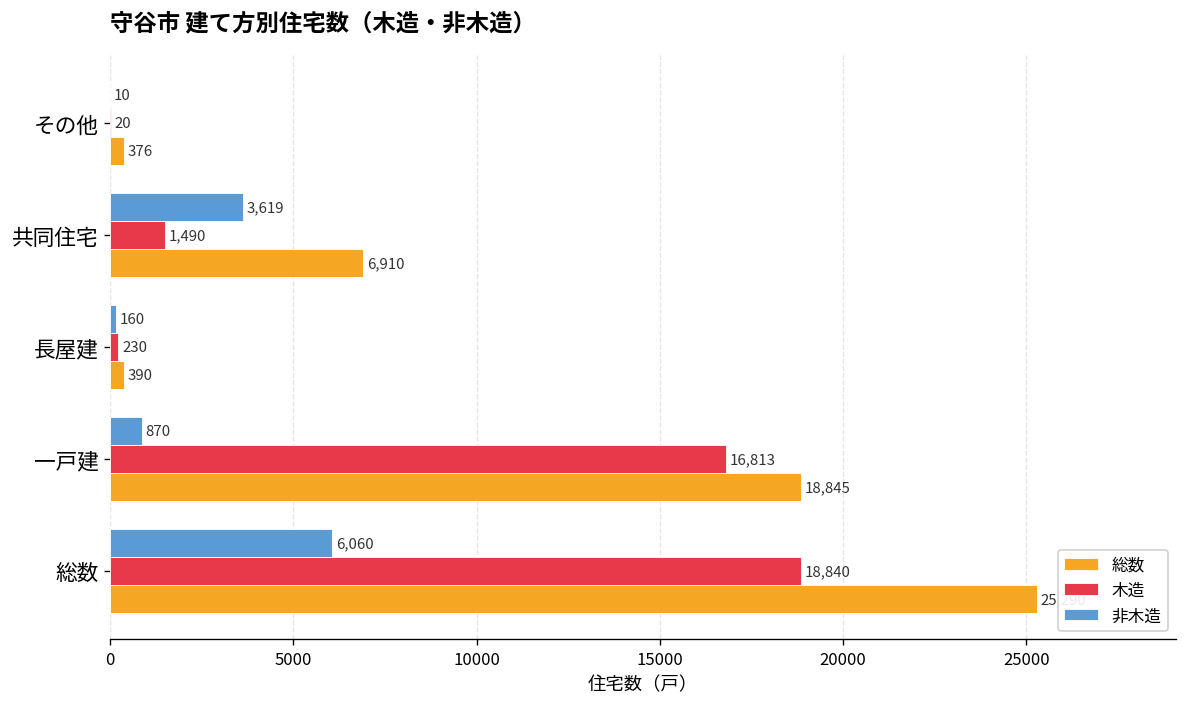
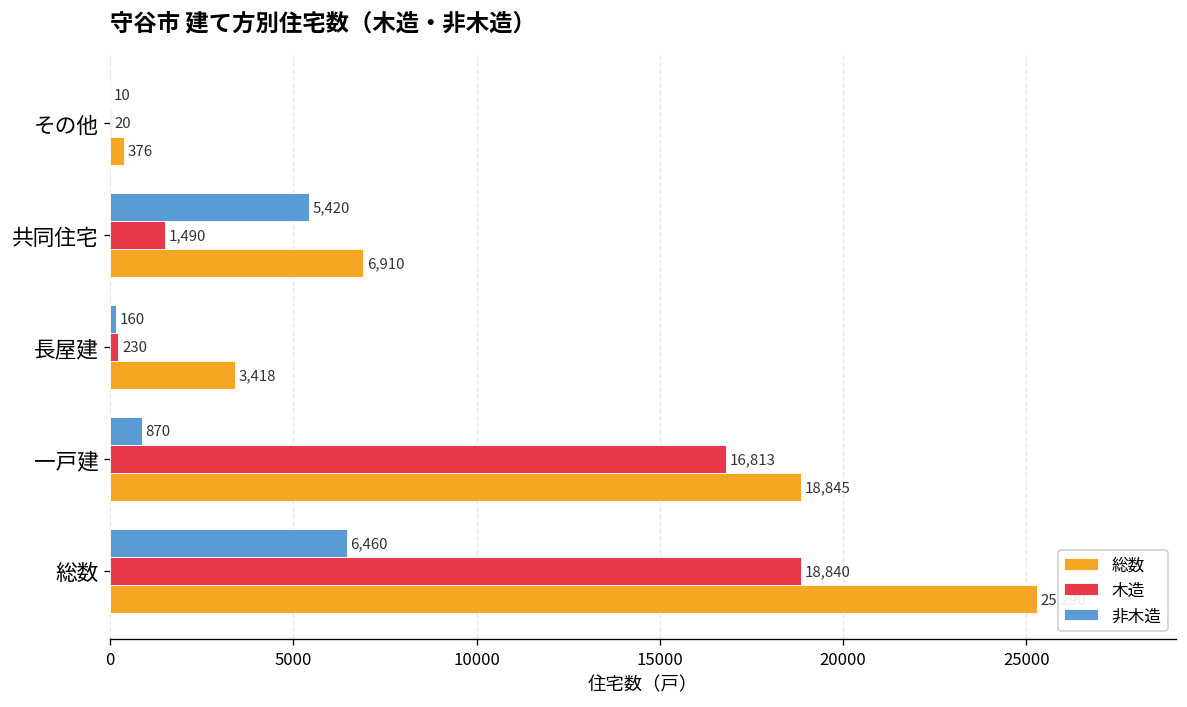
非木造, 共同住宅: 3,619 -> 5,420
総数, 長屋建: 390 -> 3,418
非木造, 総数: 6,060 -> 6,460
